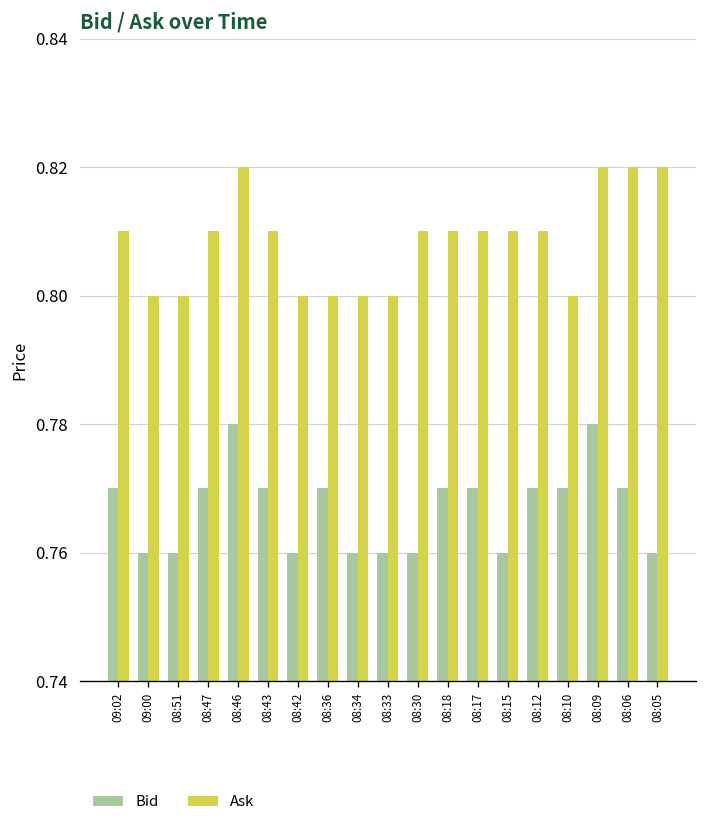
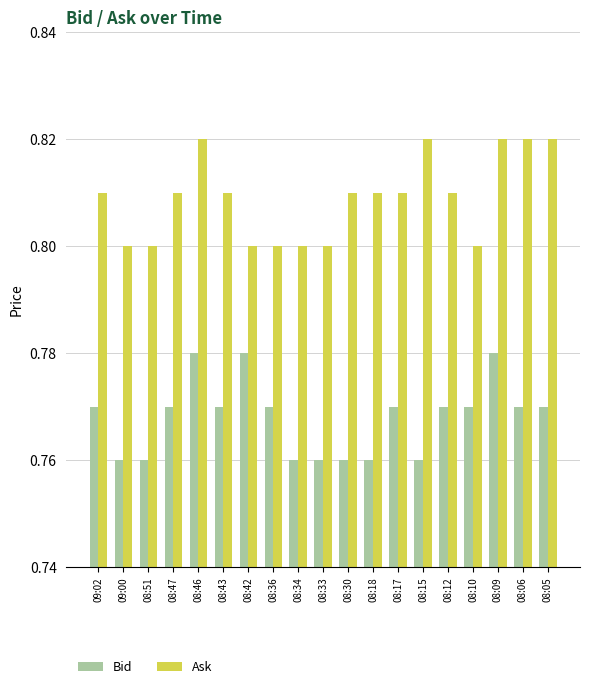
Bid, 08:42: 0.76 -> 0.78
Bid, 08:18: 0.77 -> 0.76
Ask, 08:15: 0.81 -> 0.82
Bid, 08:05: 0.76 -> 0.77
